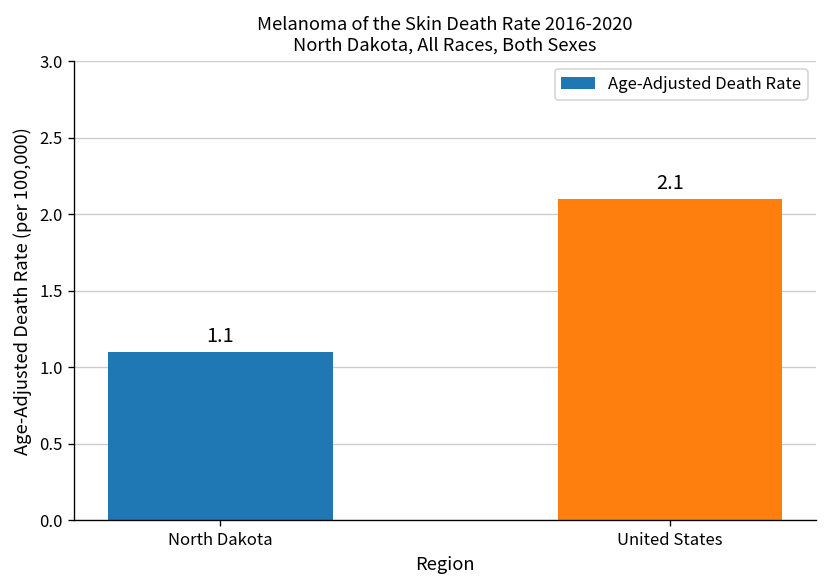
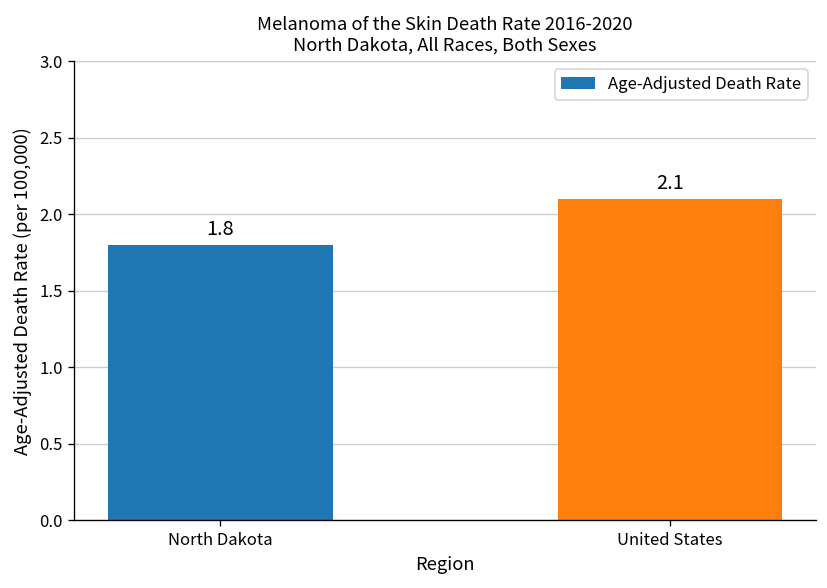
North Dakota: 1.1 -> 1.8
